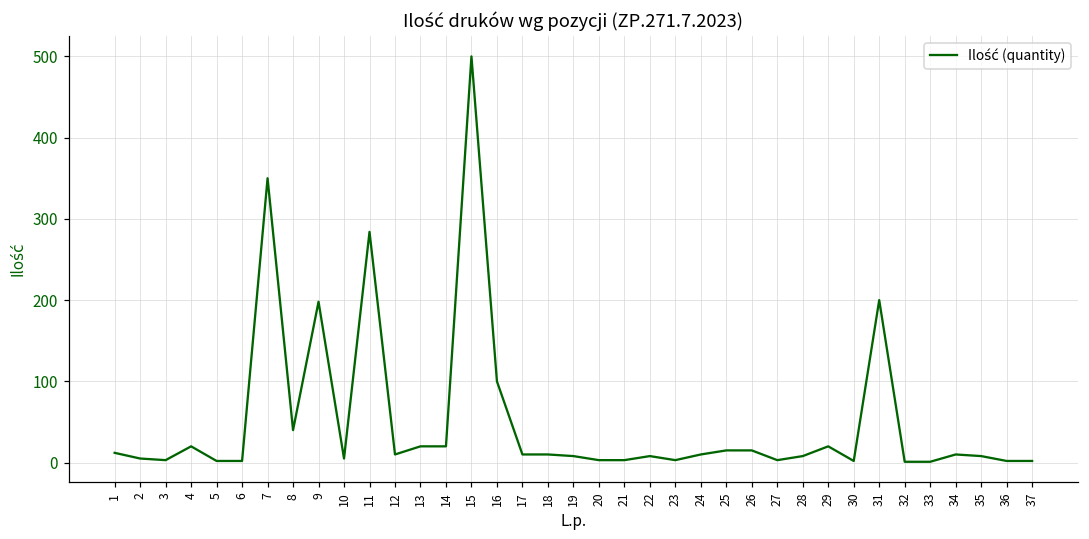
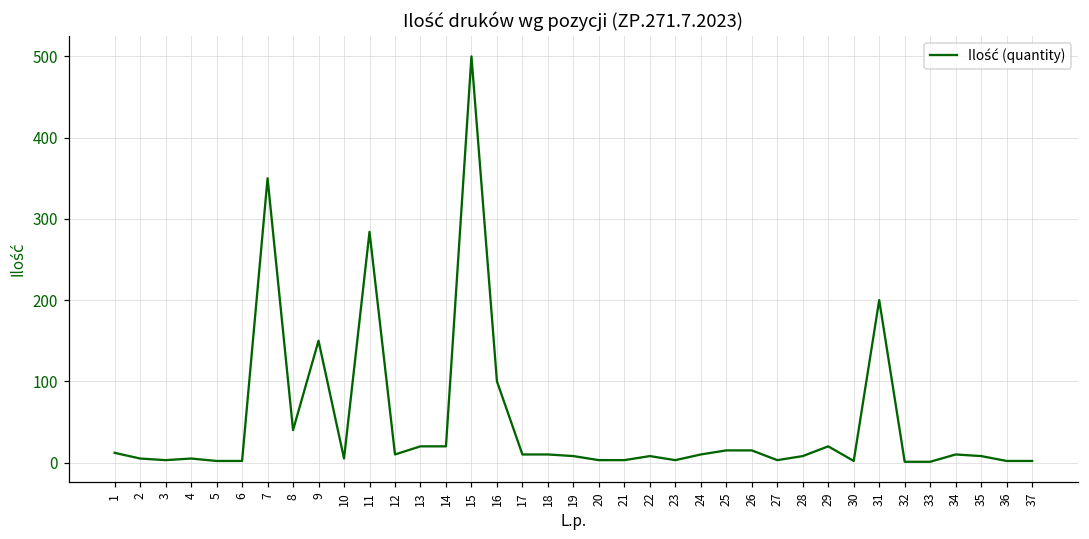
4: 20 -> 10
9: 200 -> 150
